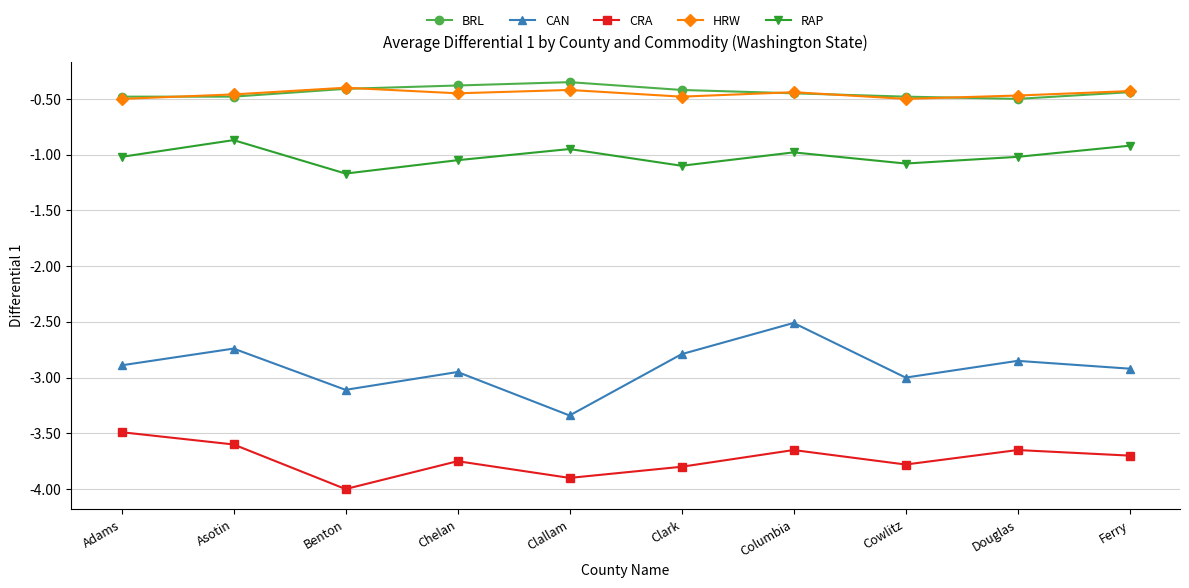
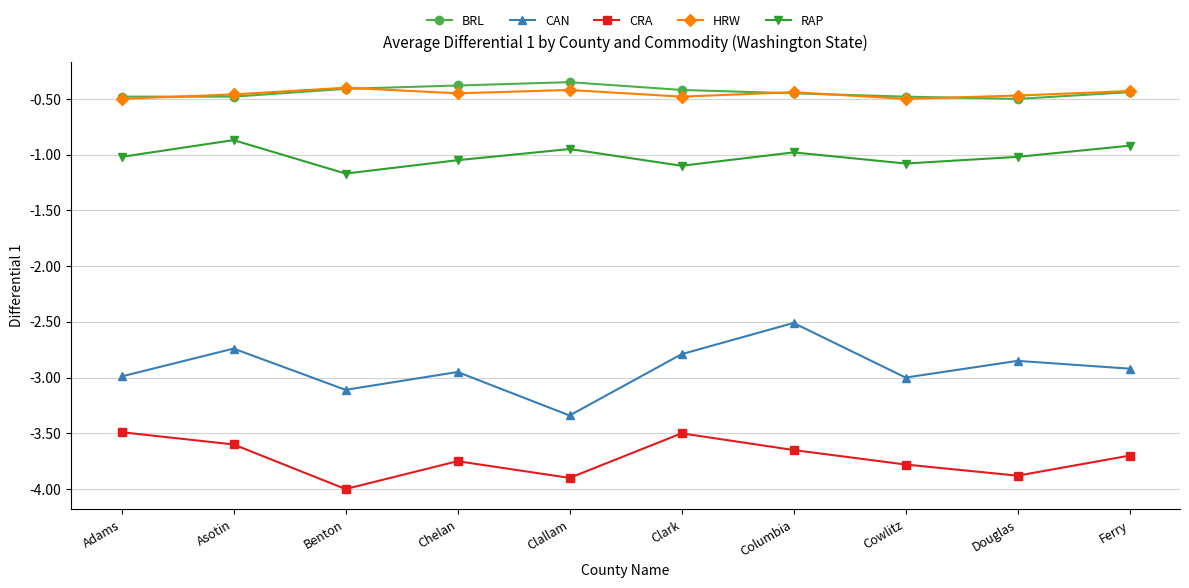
CAN, Adams: -2.89 -> -2.99
CRA, Clark: -3.8 -> -3.5
CRA, Douglas: -3.65 -> -3.88
